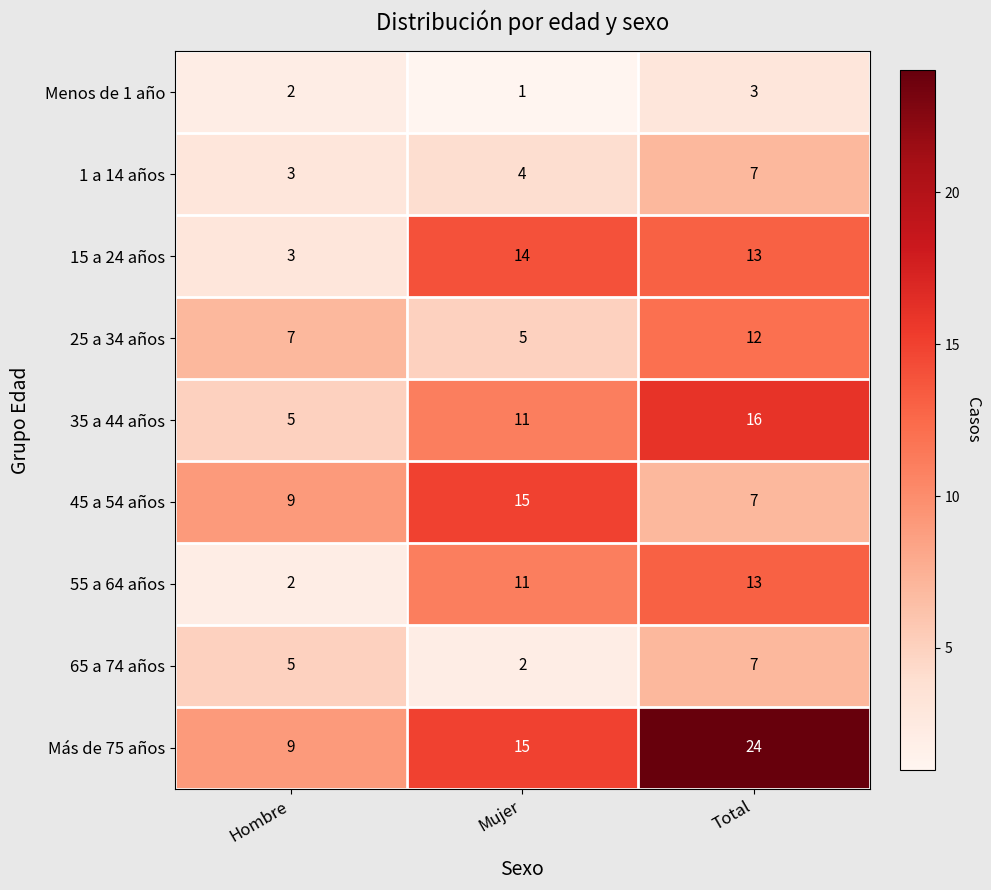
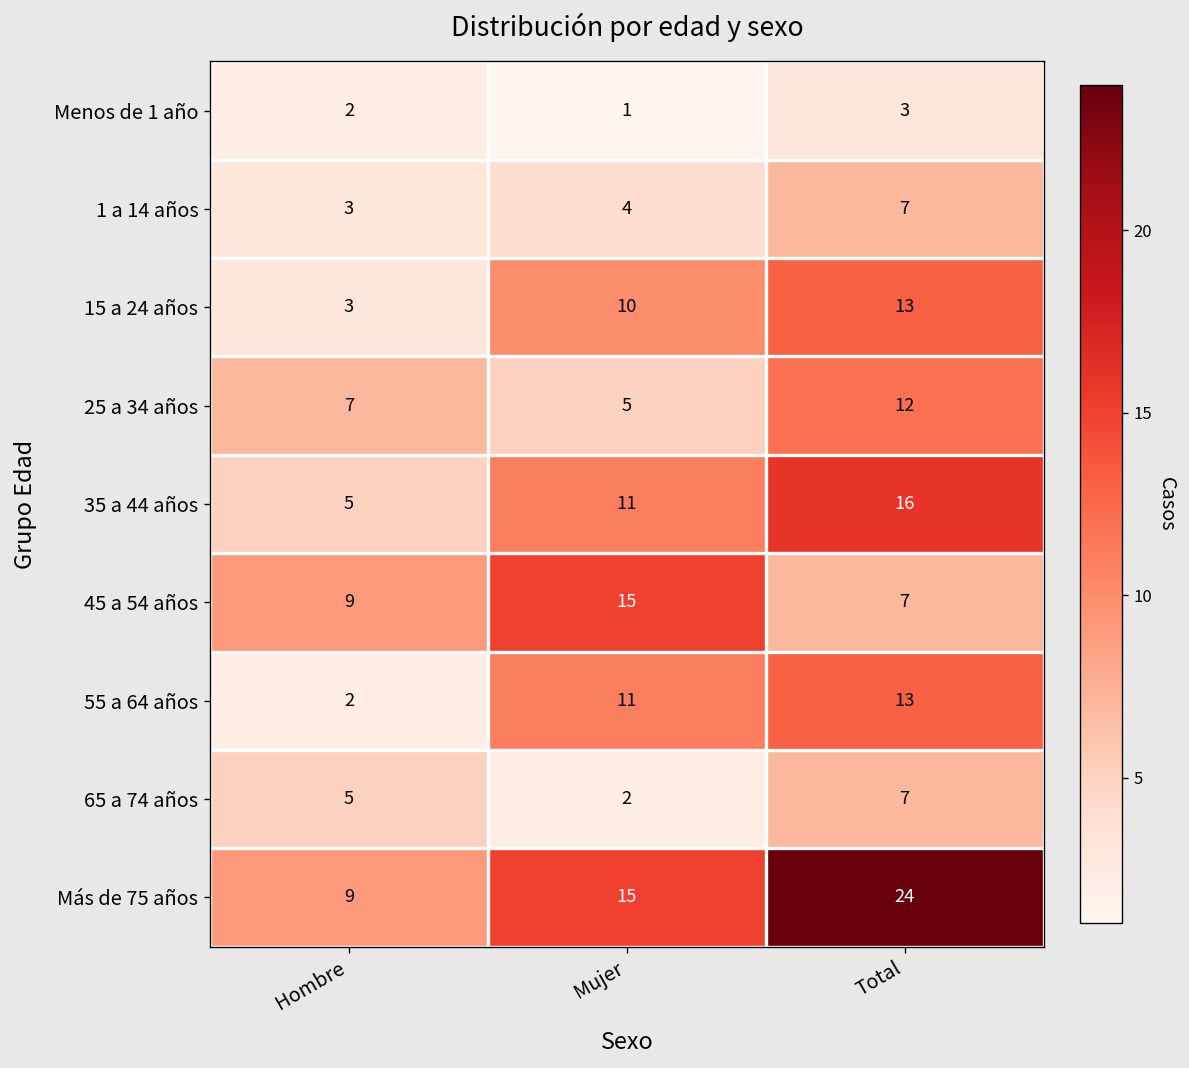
15 a 24 años, Mujer: 14 -> 10
